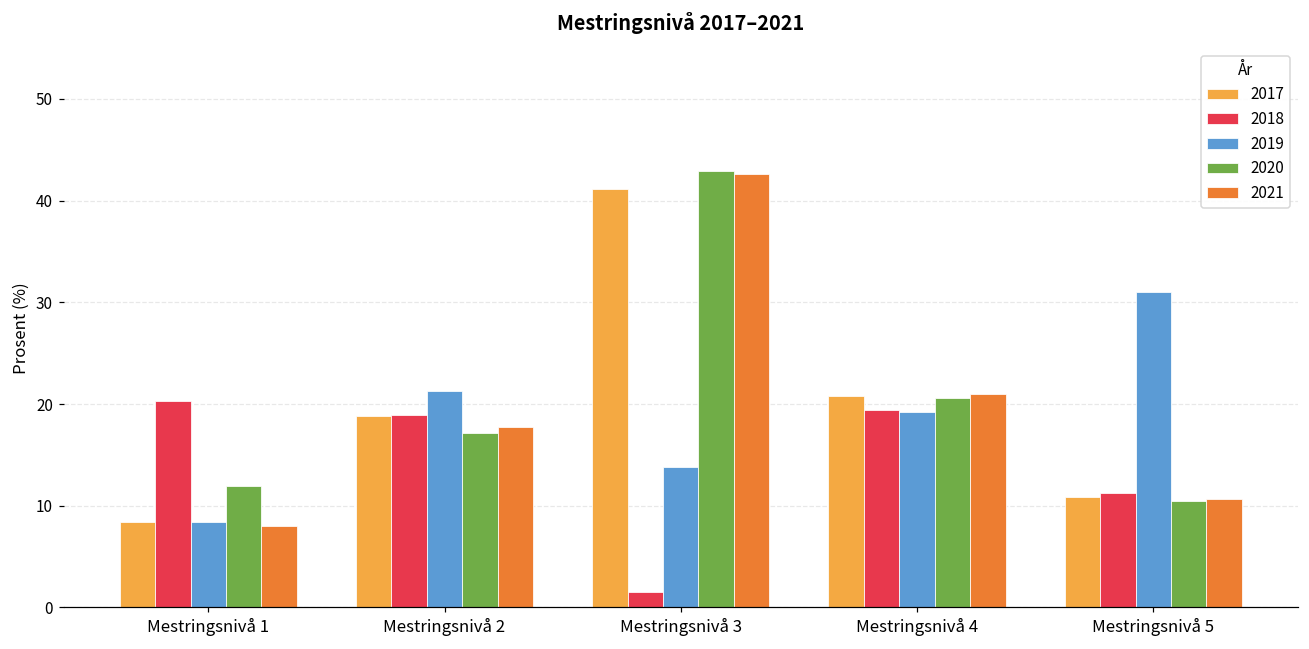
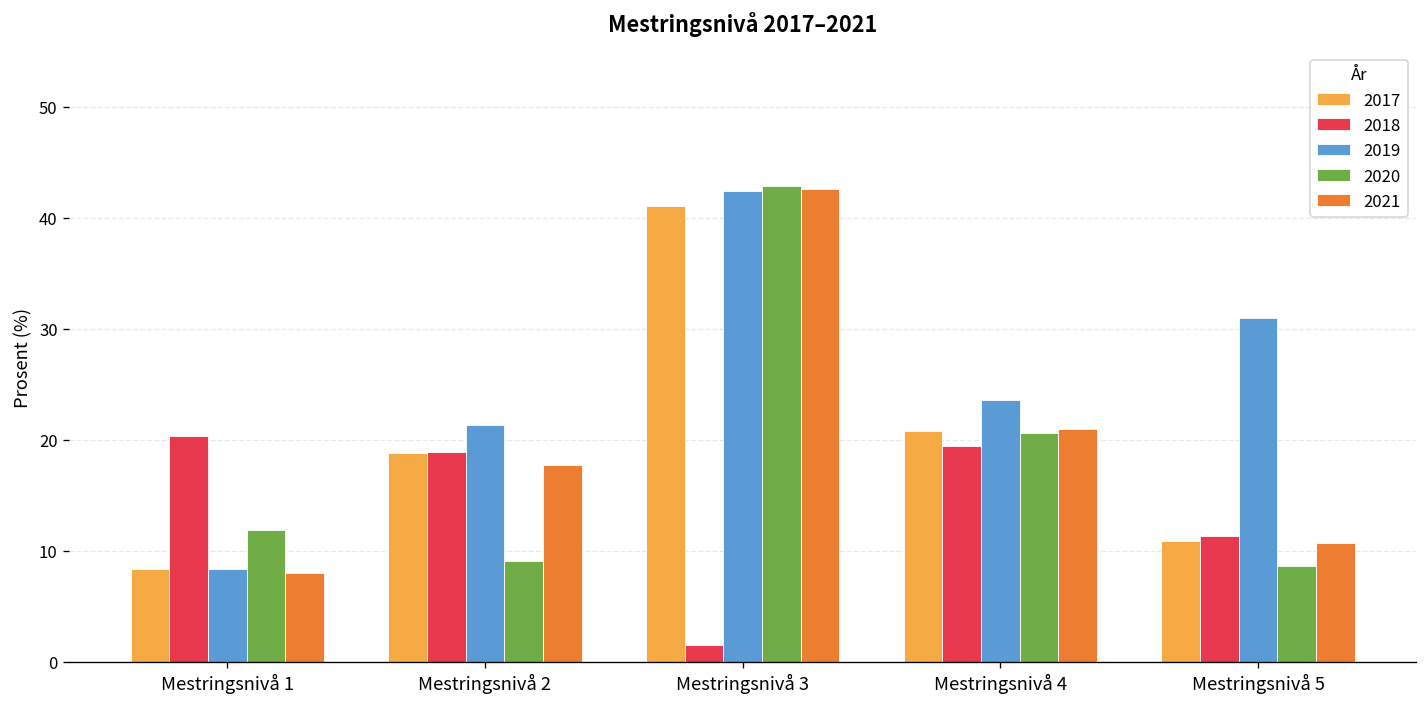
2020, Mestringsnivå 2: 17 -> 9
2019, Mestringsnivå 3: 14 -> 42
2019, Mestringsnivå 4: 19 -> 24
2020, Mestringsnivå 5: 11 -> 9
